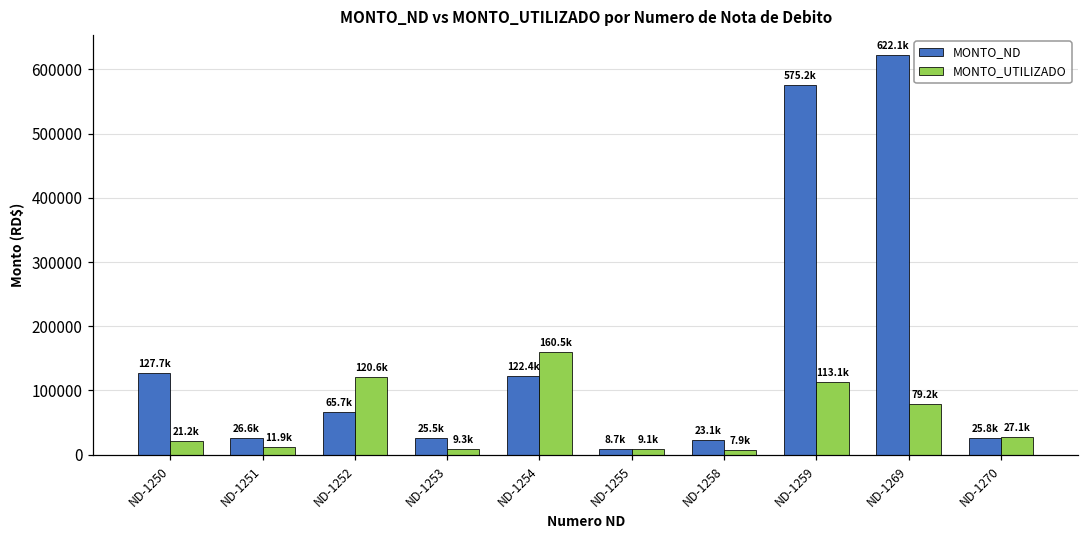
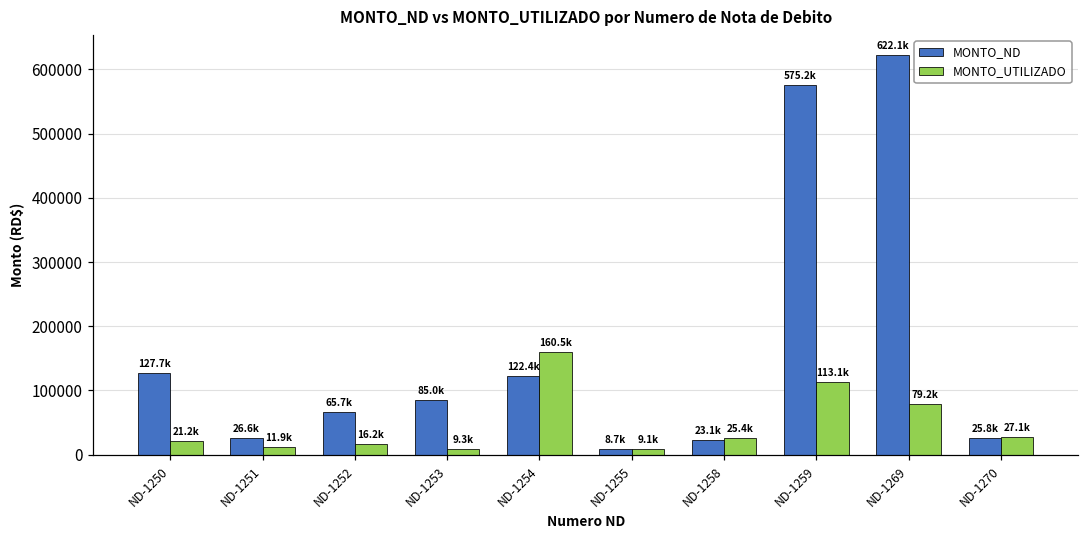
MONTO_UTILIZADO, ND-1252: 120.6k -> 16.2k
MONTO_ND, ND-1253: 25.5k -> 85.0k
MONTO_UTILIZADO, ND-1258: 7.9k -> 25.4k
